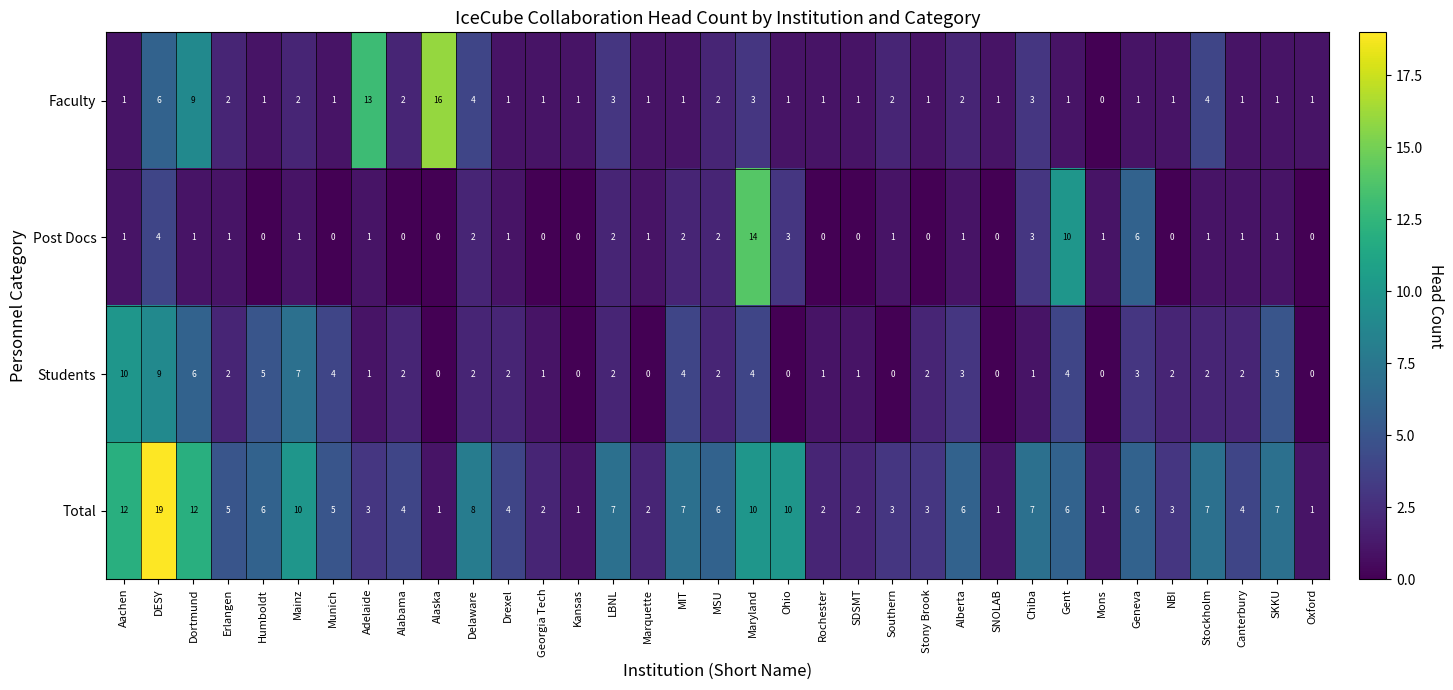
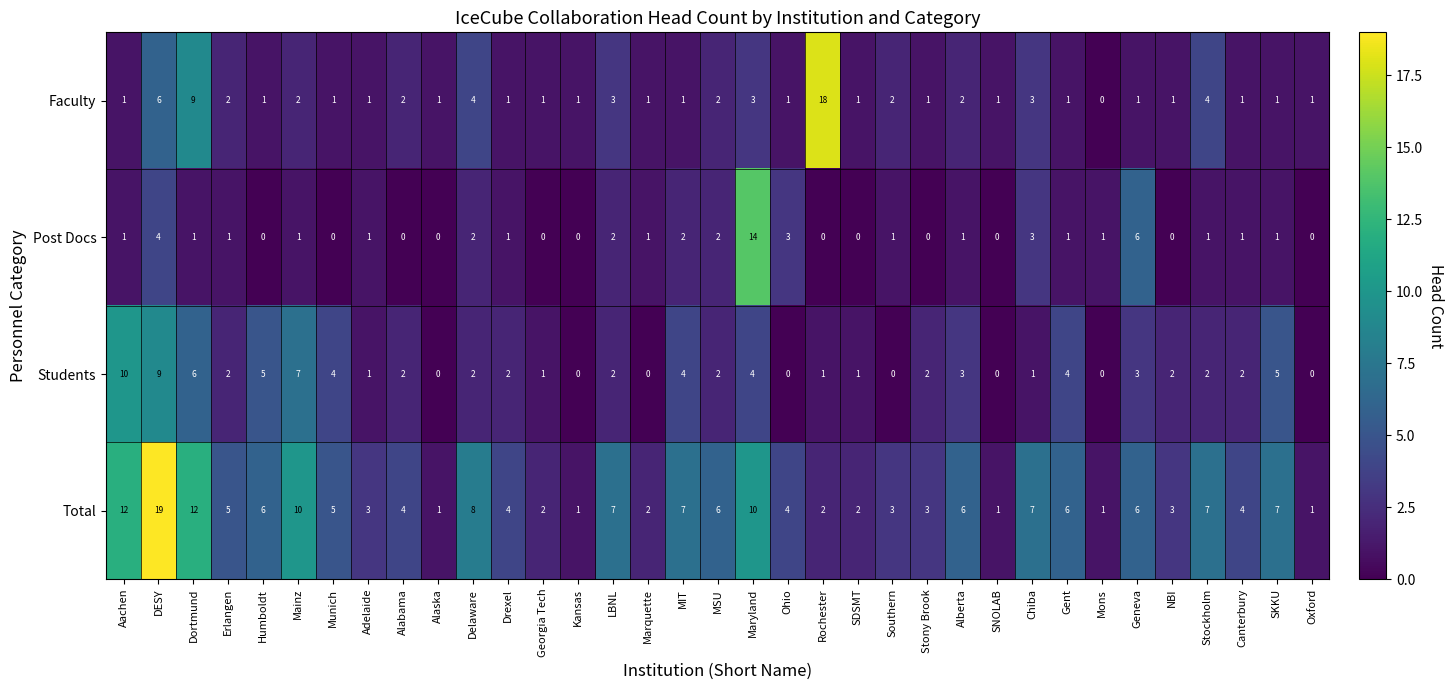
Faculty, Adelaide: 13 -> 1
Faculty, Alaska: 16 -> 1
Faculty, Rochester: 1 -> 18
Post Docs, Gent: 10 -> 1
Total, Ohio: 10 -> 4
